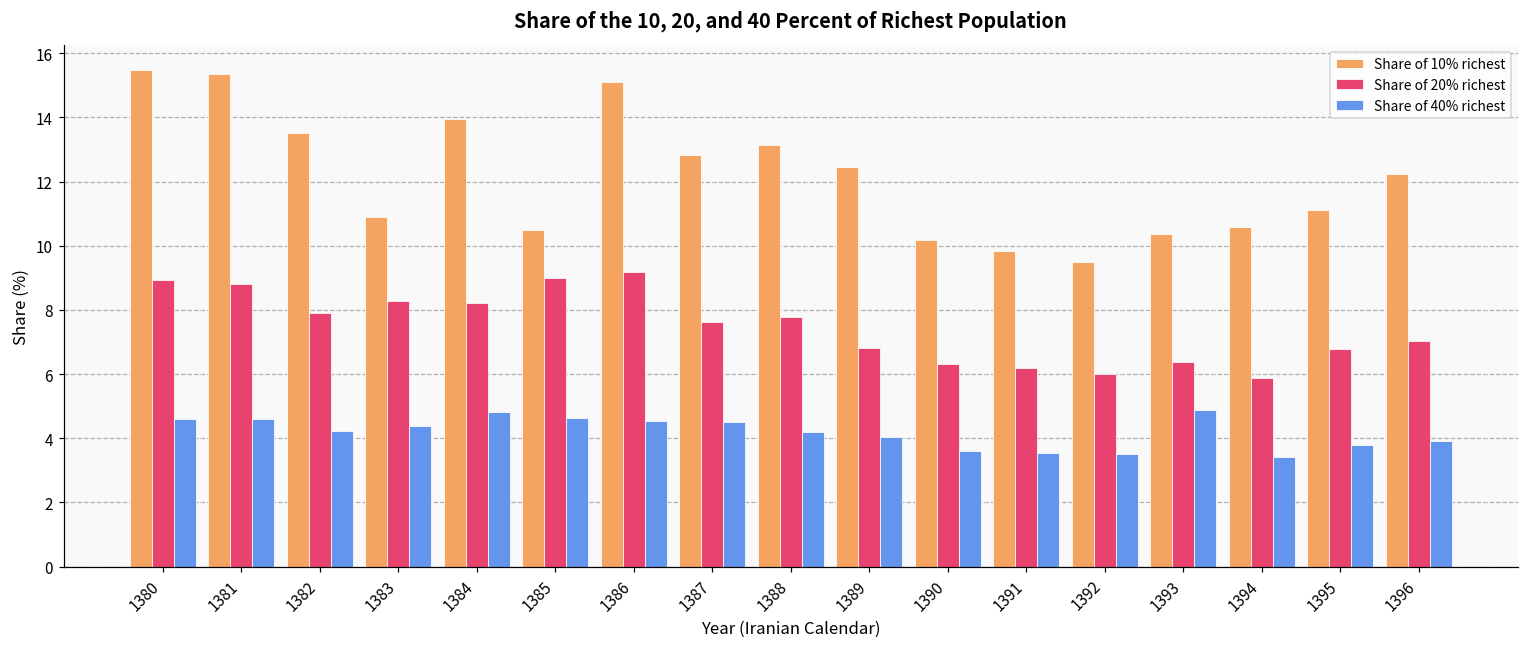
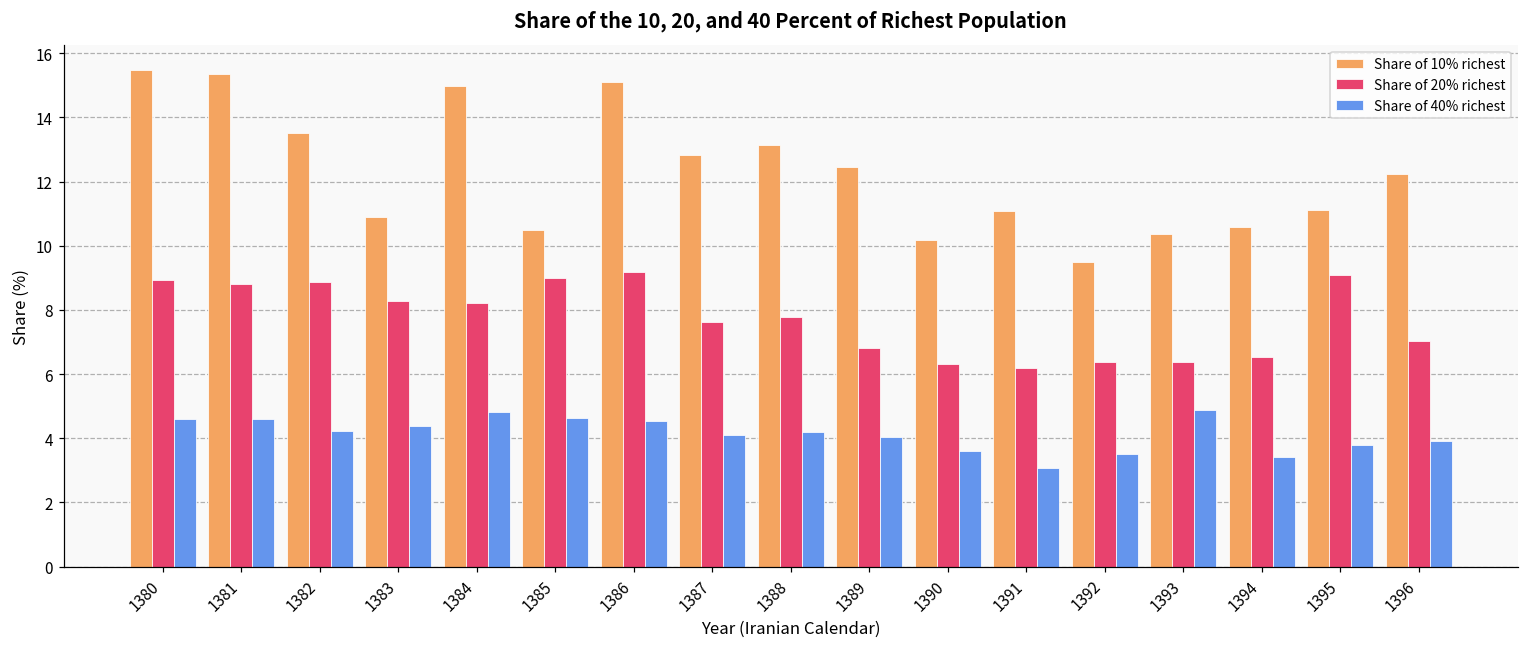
Share of 20% richest, 1382: 7.9 -> 8.9
Share of 10% richest, 1384: 13.9 -> 15.0
Share of 40% richest, 1387: 4.5 -> 4.1
Share of 10% richest, 1391: 9.8 -> 11.1
Share of 40% richest, 1391: 3.6 -> 3.1
Share of 20% richest, 1392: 6.0 -> 6.4
Share of 20% richest, 1394: 5.9 -> 6.5
Share of 20% richest, 1395: 6.8 -> 9.1
